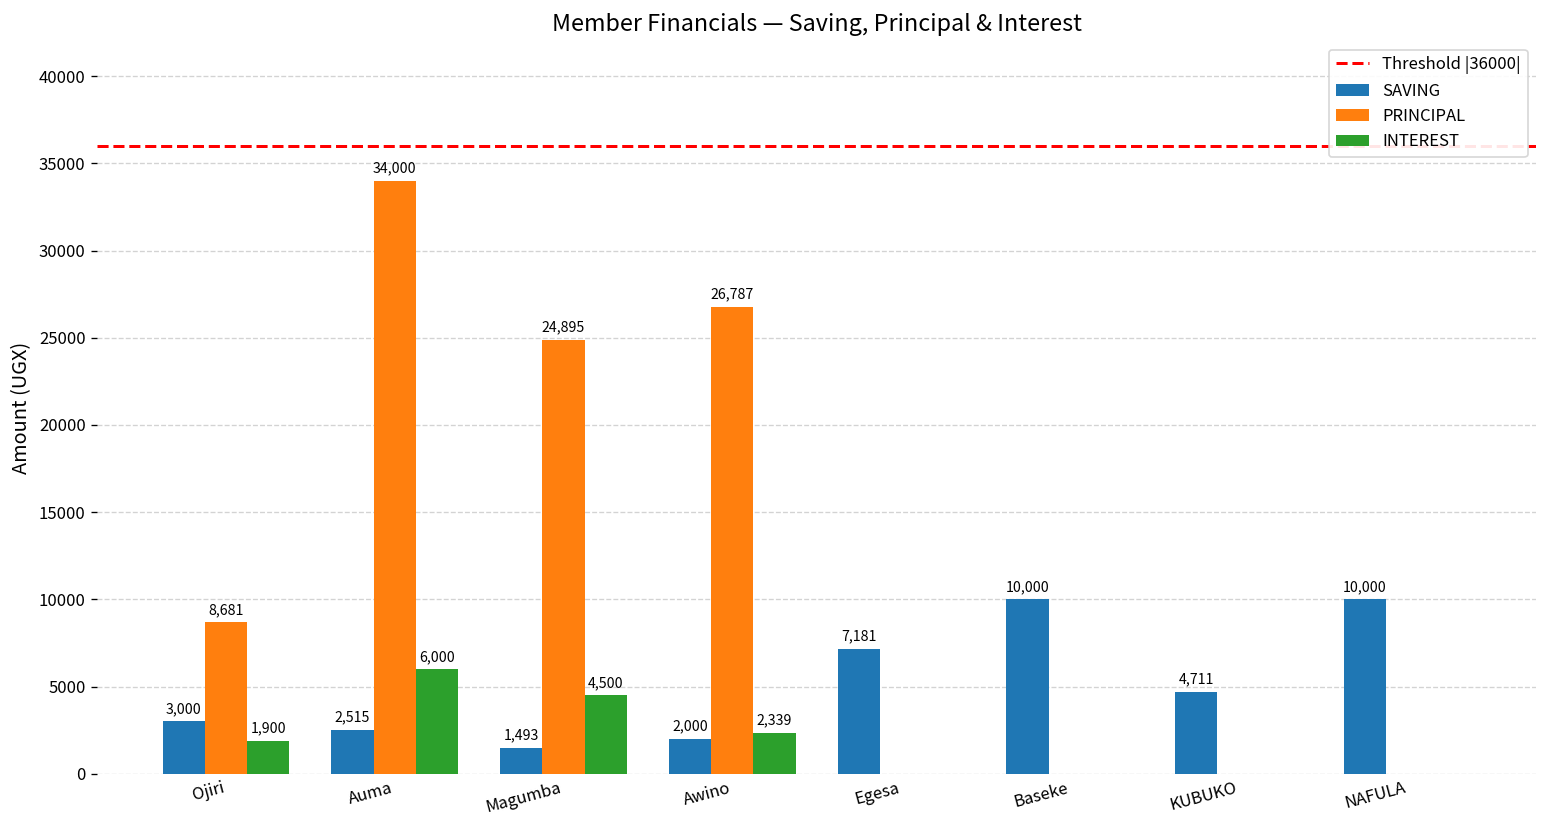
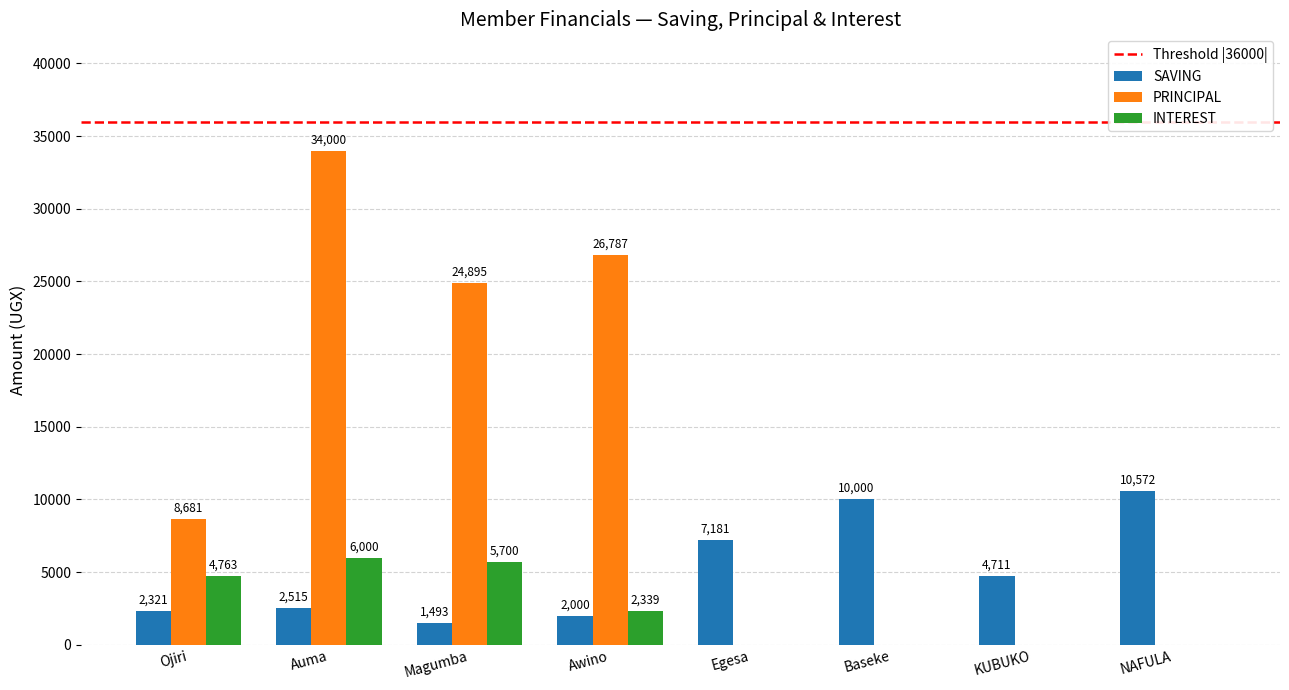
SAVING, Ojiri: 3,000 -> 2,321
INTEREST, Ojiri: 1,900 -> 4,763
INTEREST, Magumba: 4,500 -> 5,700
SAVING, NAFULA: 10,000 -> 10,572
